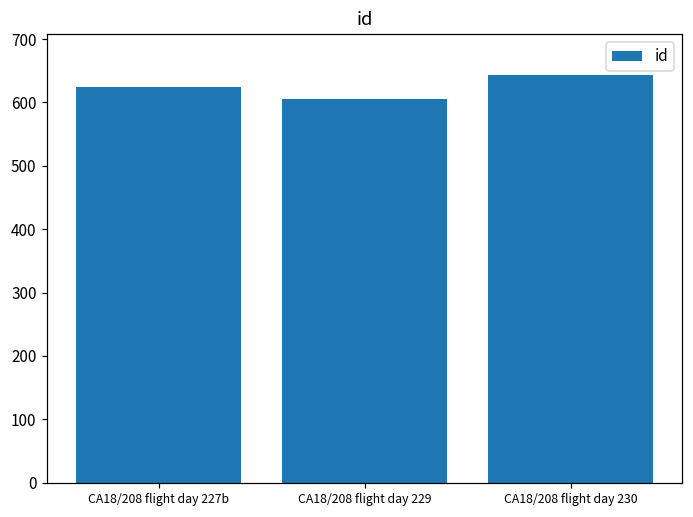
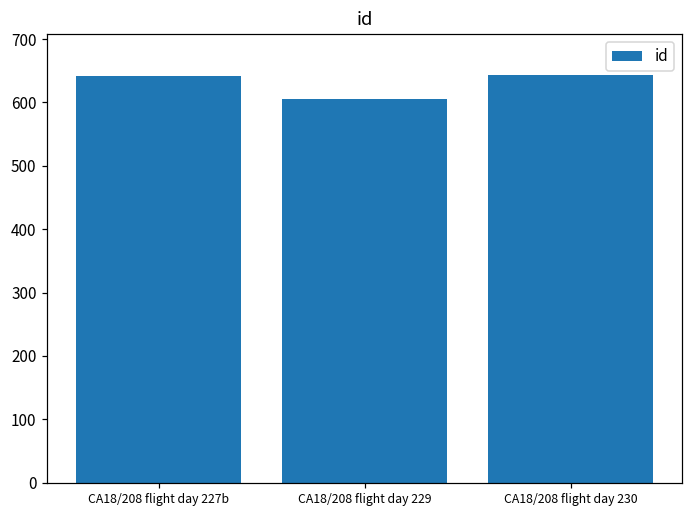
CA18/208 flight day 227b: 630 -> 640
